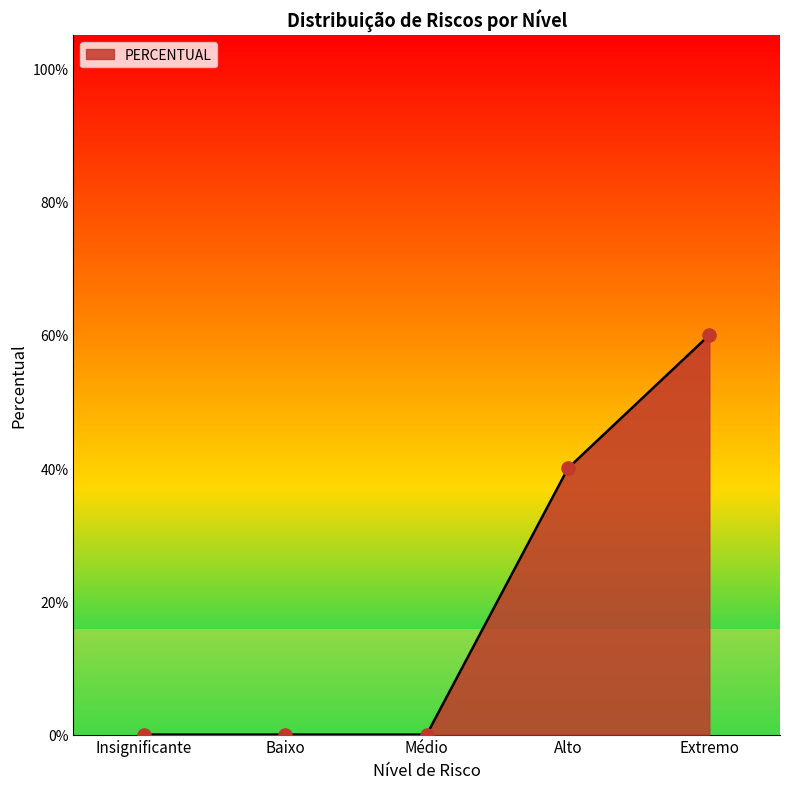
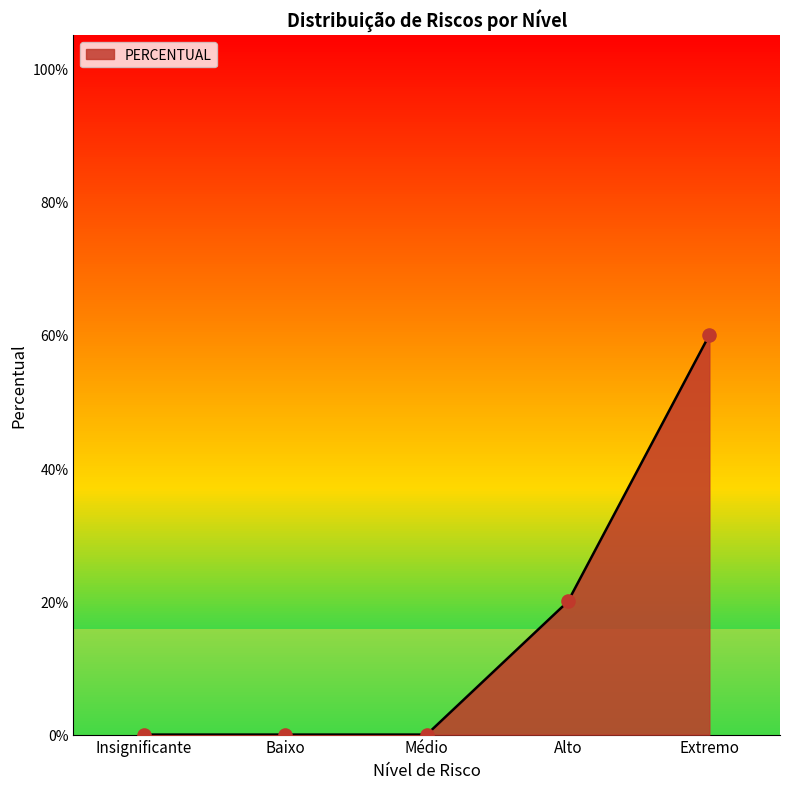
Alto: 40% -> 20%
